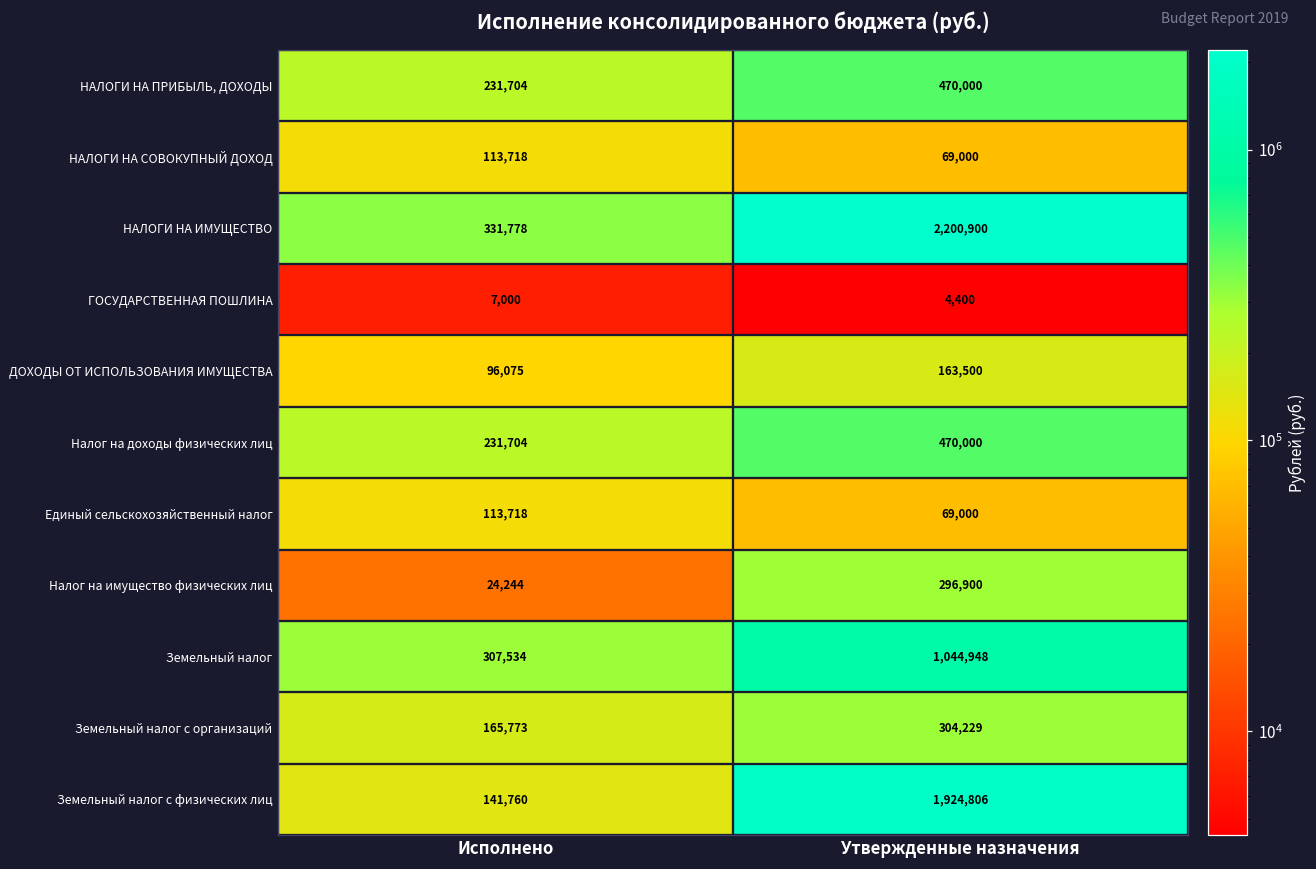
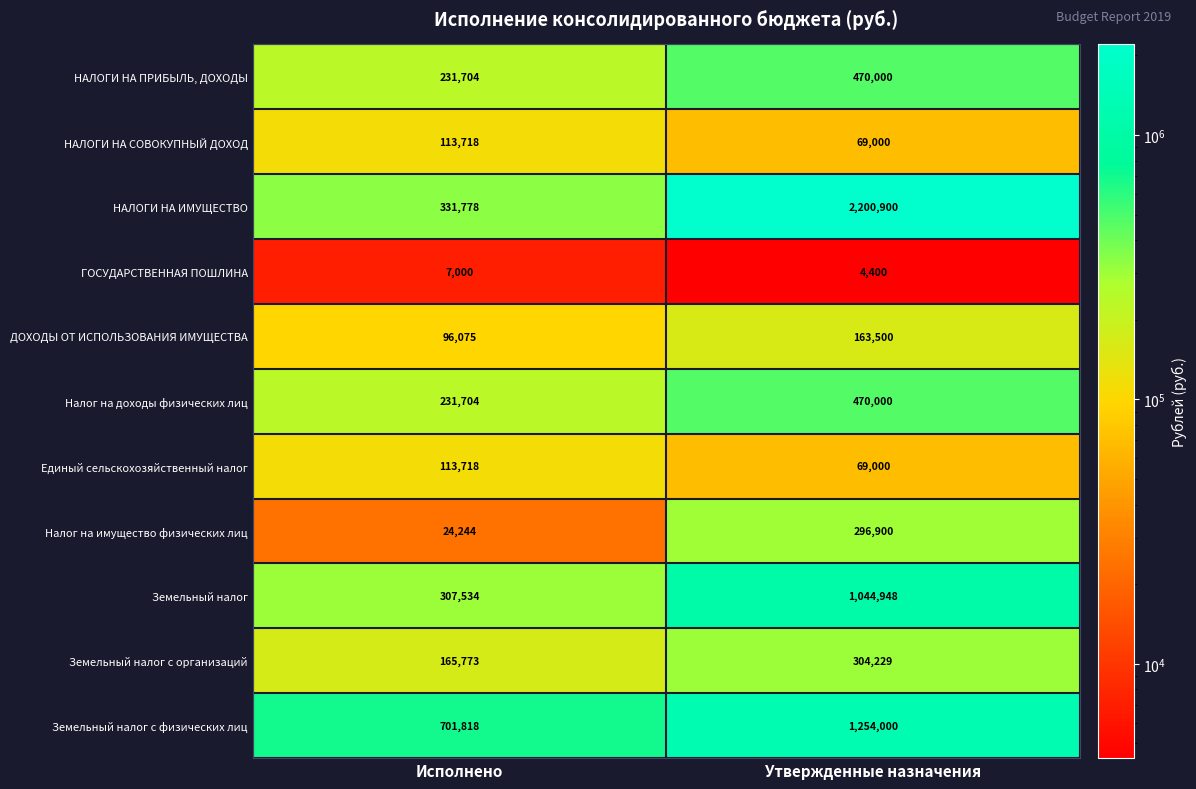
Земельный налог с физических лиц, Исполнено: 141,760 -> 701,818
Земельный налог с физических лиц, Утвержденные назначения: 1,924,806 -> 1,254,000
